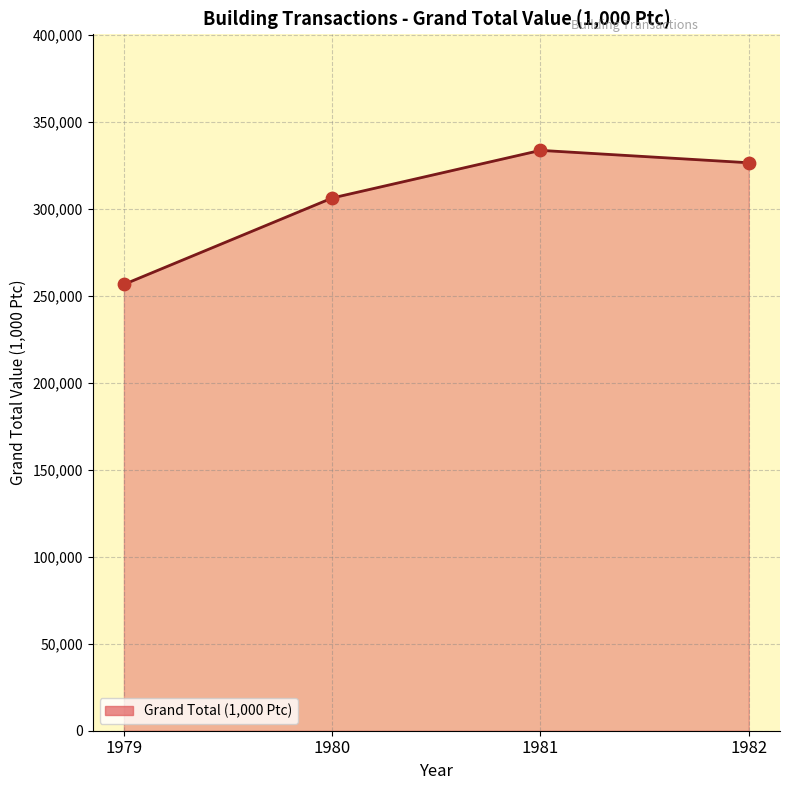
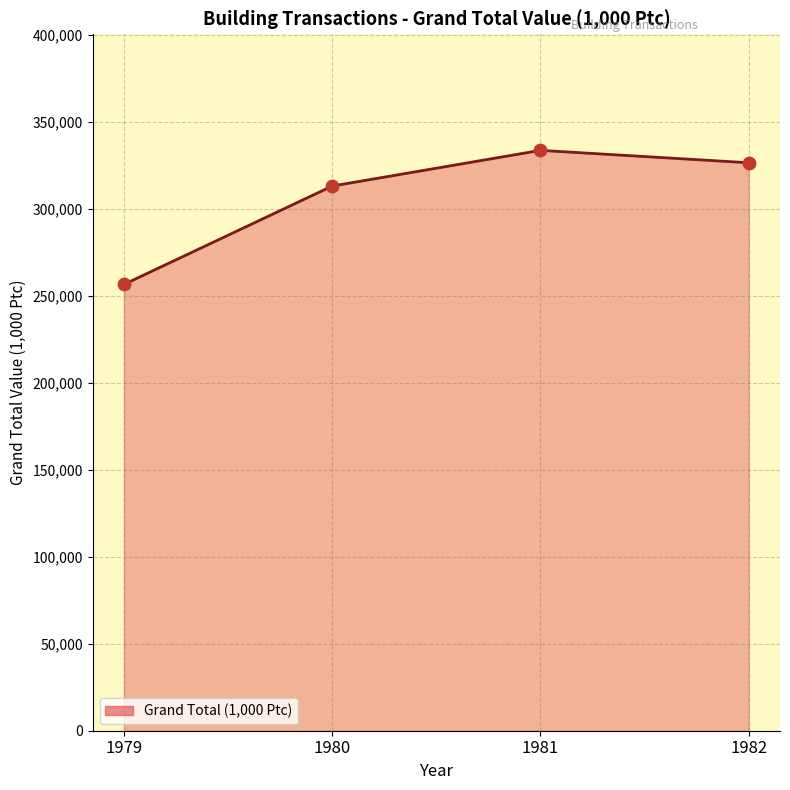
1980: 306,000 -> 313,000
